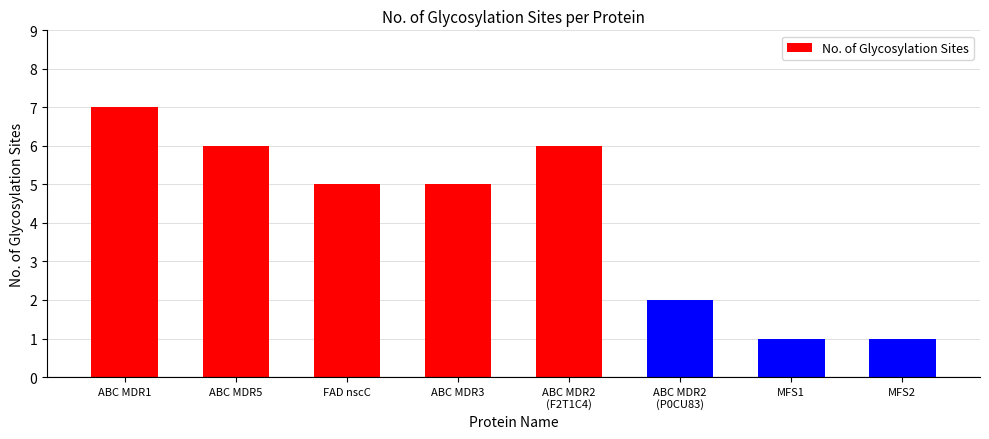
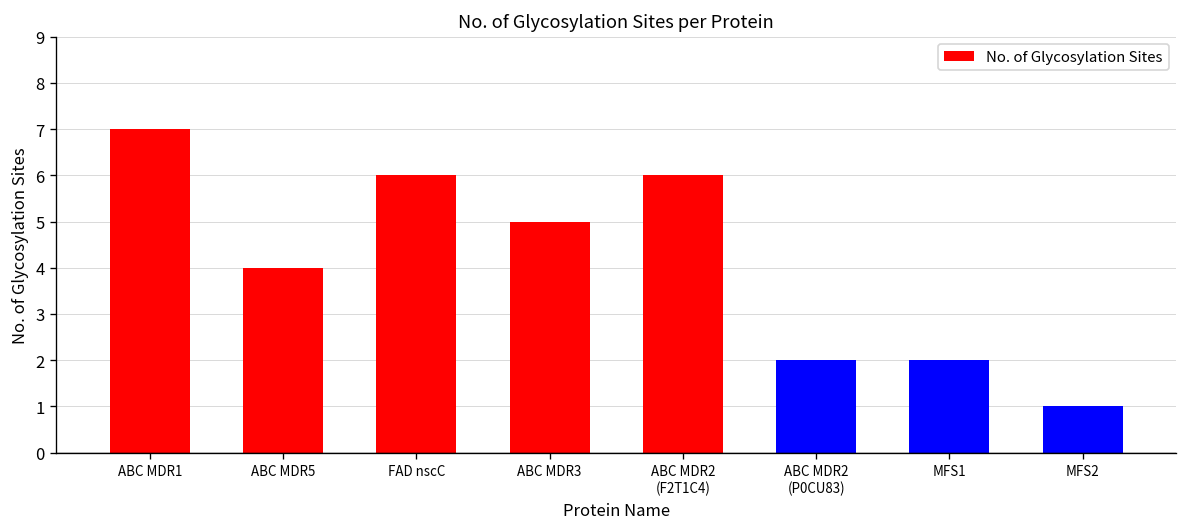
ABC MDR5: 6 -> 4
FAD nscC: 5 -> 6
MFS1: 1 -> 2
